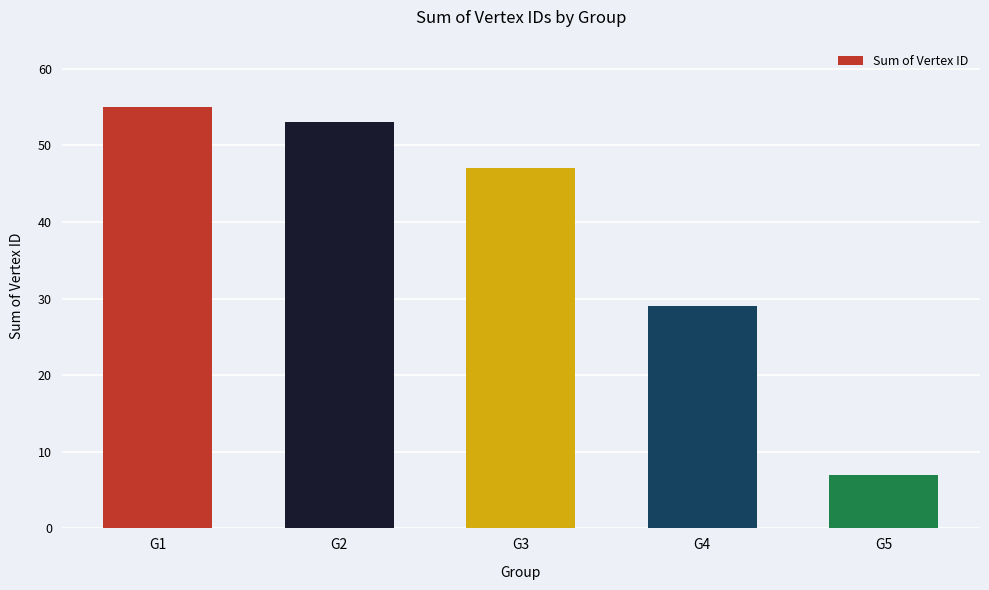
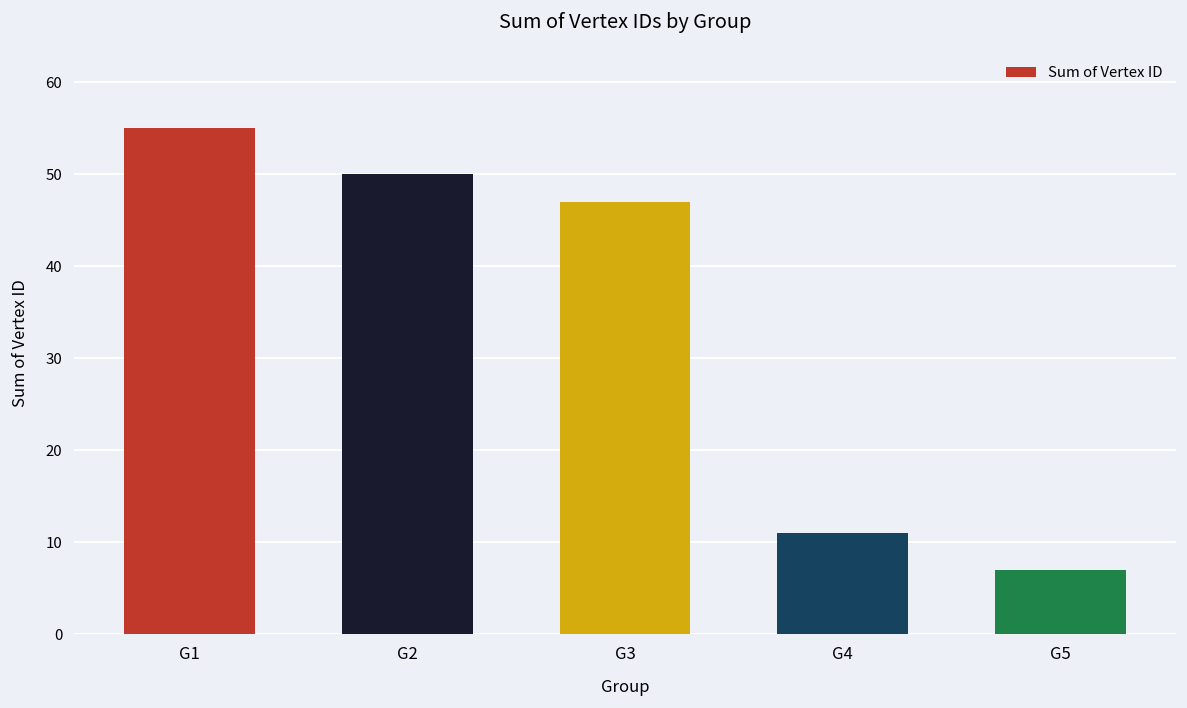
G2: 53 -> 50
G4: 29 -> 11
